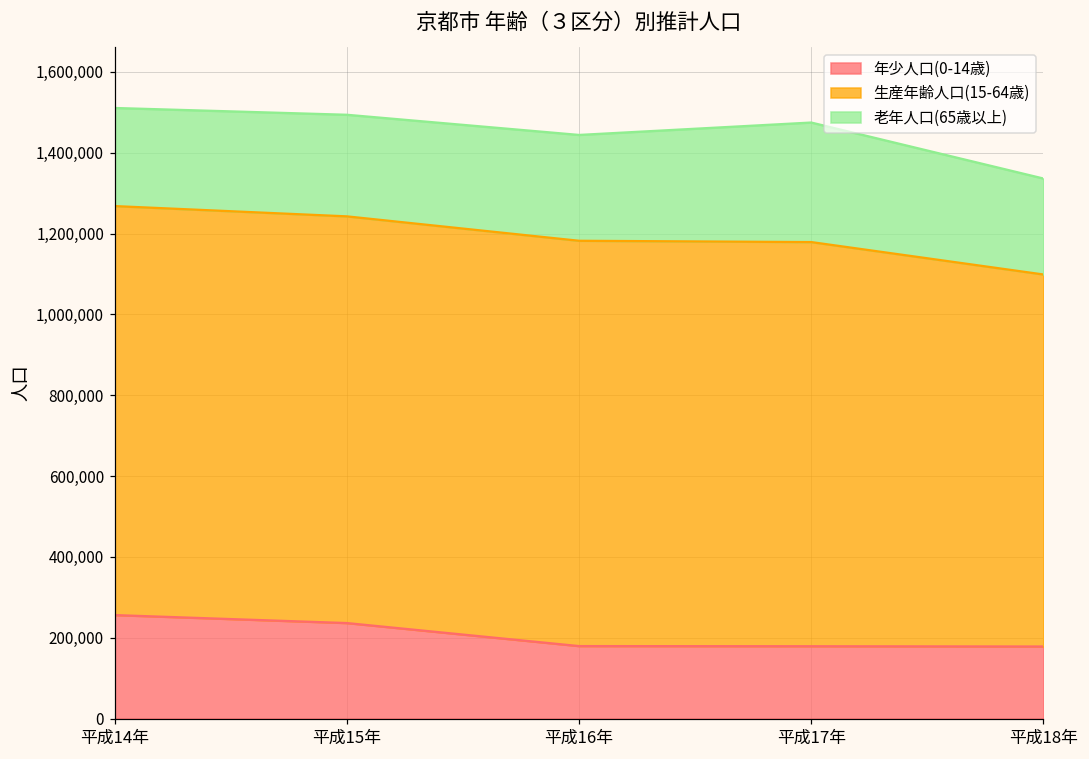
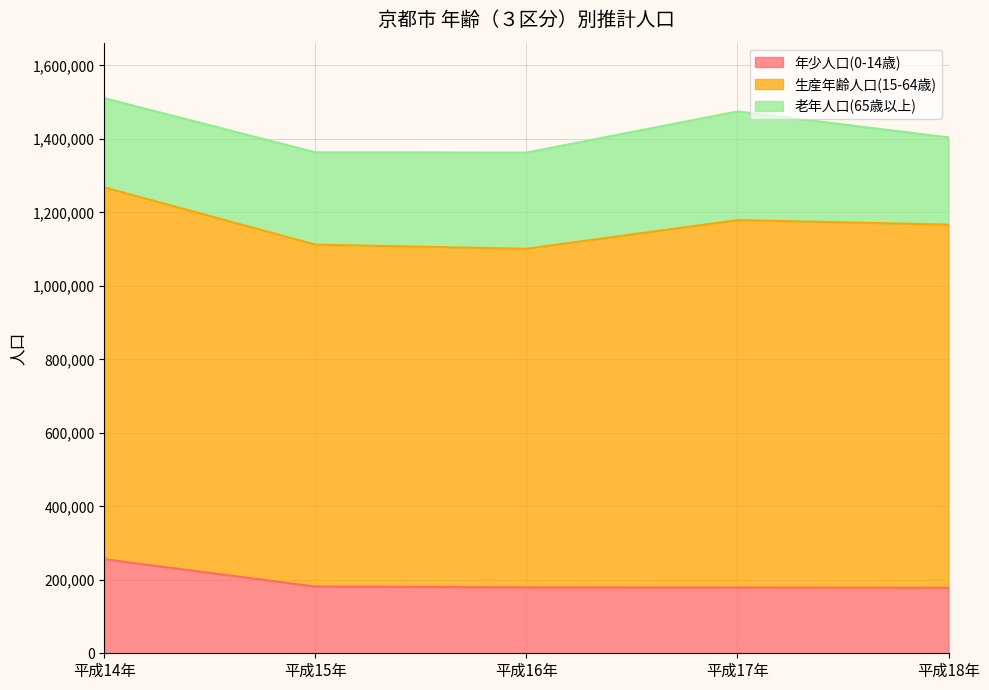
年少人口(0-14歳), 平成15年: 240,000 -> 180,000
生産年齢人口(15-64歳), 平成15年: 1,010,000 -> 930,000
生産年齢人口(15-64歳), 平成16年: 1,000,000 -> 920,000
生産年齢人口(15-64歳), 平成18年: 920,000 -> 990,000
